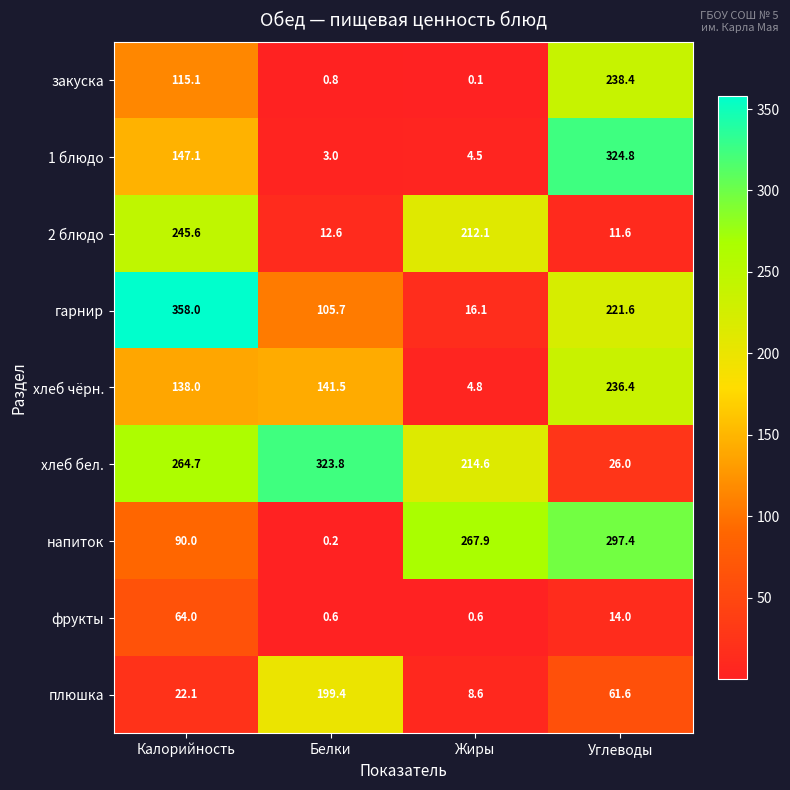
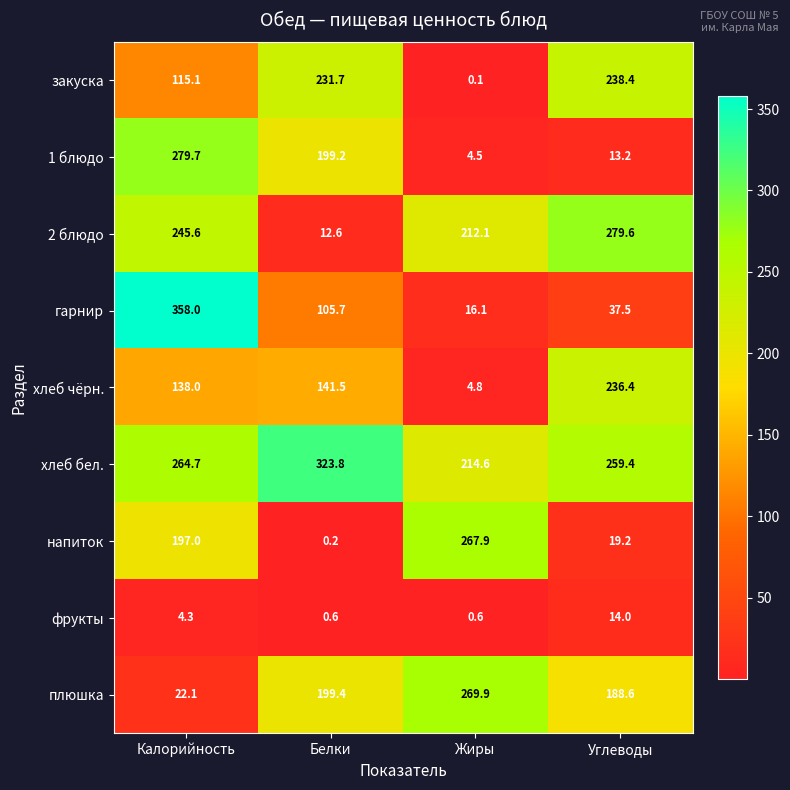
закуска, Белки: 0.8 -> 231.7
1 блюдо, Калорийность: 147.1 -> 279.7
1 блюдо, Белки: 3.0 -> 199.2
1 блюдо, Углеводы: 324.8 -> 13.2
2 блюдо, Углеводы: 11.6 -> 279.6
гарнир, Углеводы: 221.6 -> 37.5
хлеб бел., Углеводы: 26.0 -> 259.4
напиток, Калорийность: 90.0 -> 197.0
напиток, Углеводы: 297.4 -> 19.2
фрукты, Калорийность: 64.0 -> 4.3
плюшка, Жиры: 8.6 -> 269.9
плюшка, Углеводы: 61.6 -> 188.6
